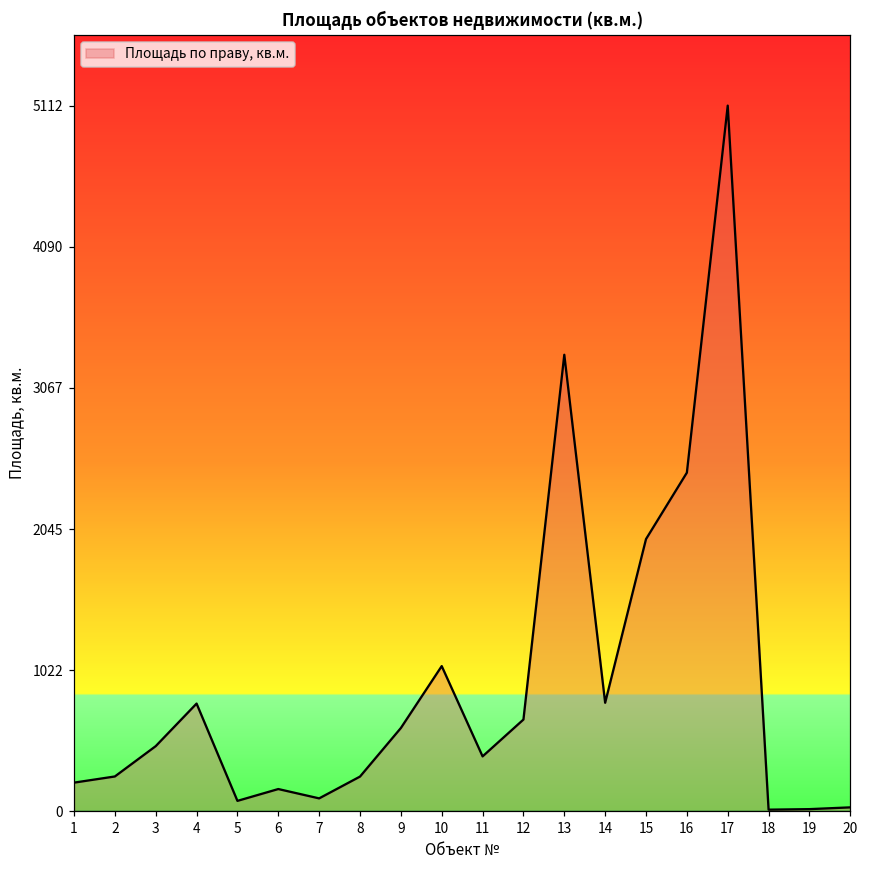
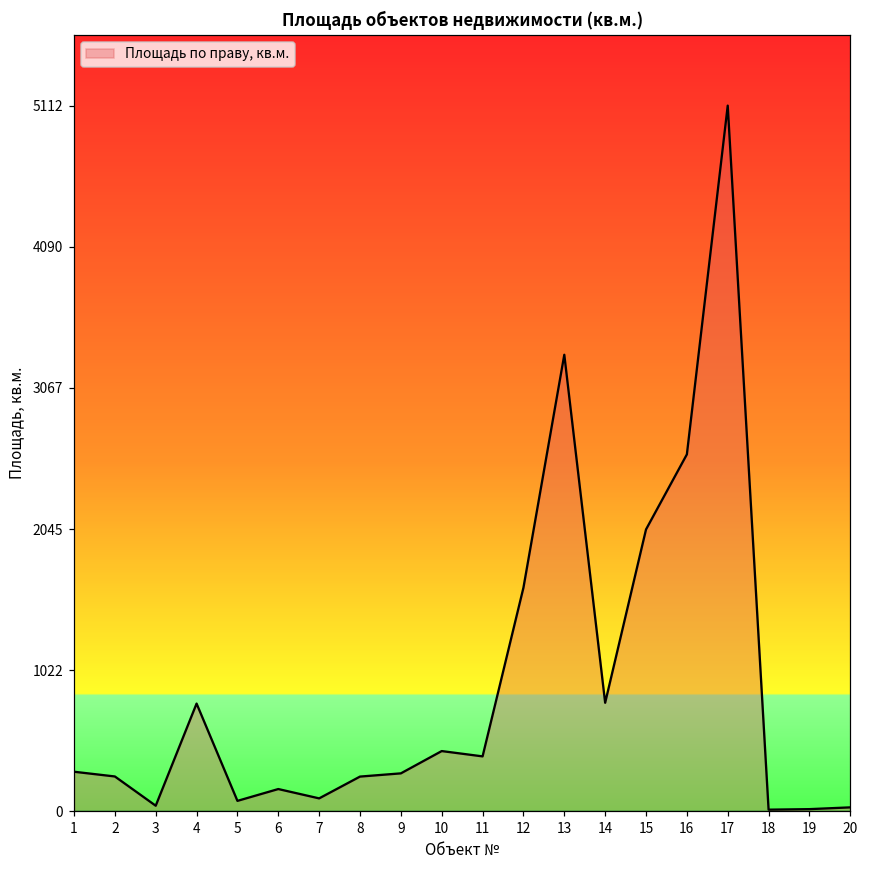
Площадь по праву, кв.м., 1: 210 -> 290
Площадь по праву, кв.м., 3: 470 -> 40
Площадь по праву, кв.м., 9: 600 -> 280
Площадь по праву, кв.м., 10: 1050 -> 440
Площадь по праву, кв.м., 12: 670 -> 1620
Площадь по праву, кв.м., 15: 1970 -> 2040
Площадь по праву, кв.м., 16: 2450 -> 2590
